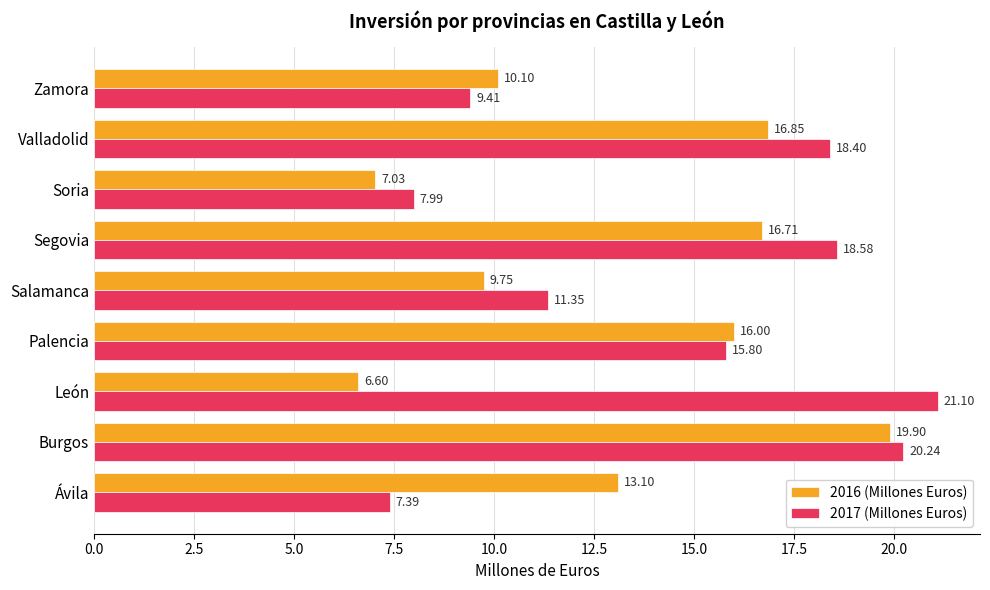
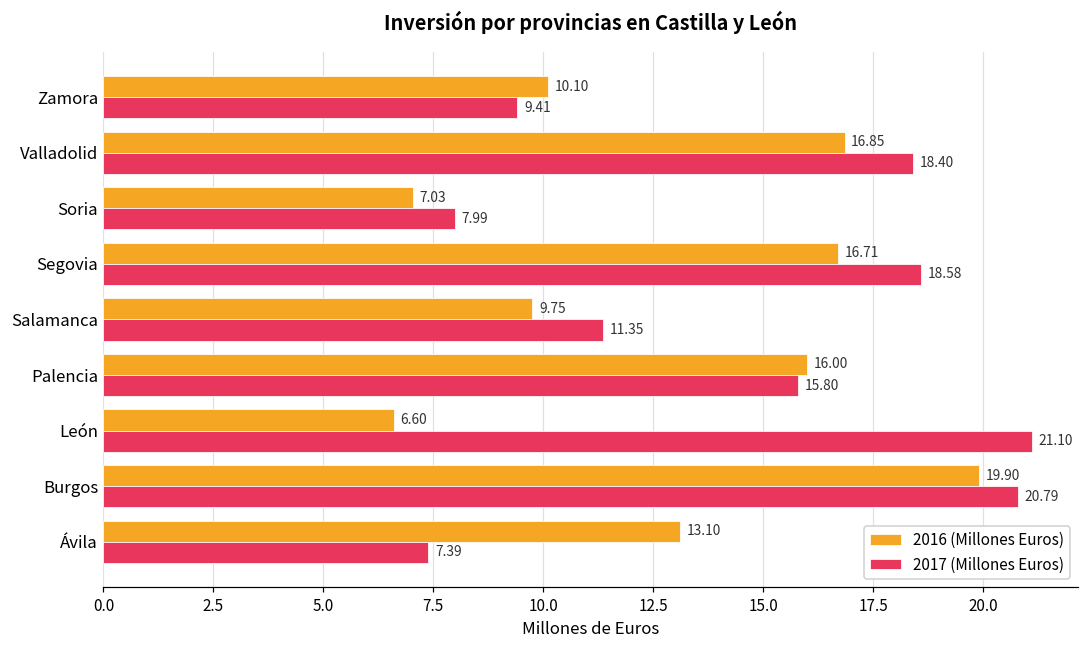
2017 (Millones Euros), Burgos: 20.24 -> 20.79
